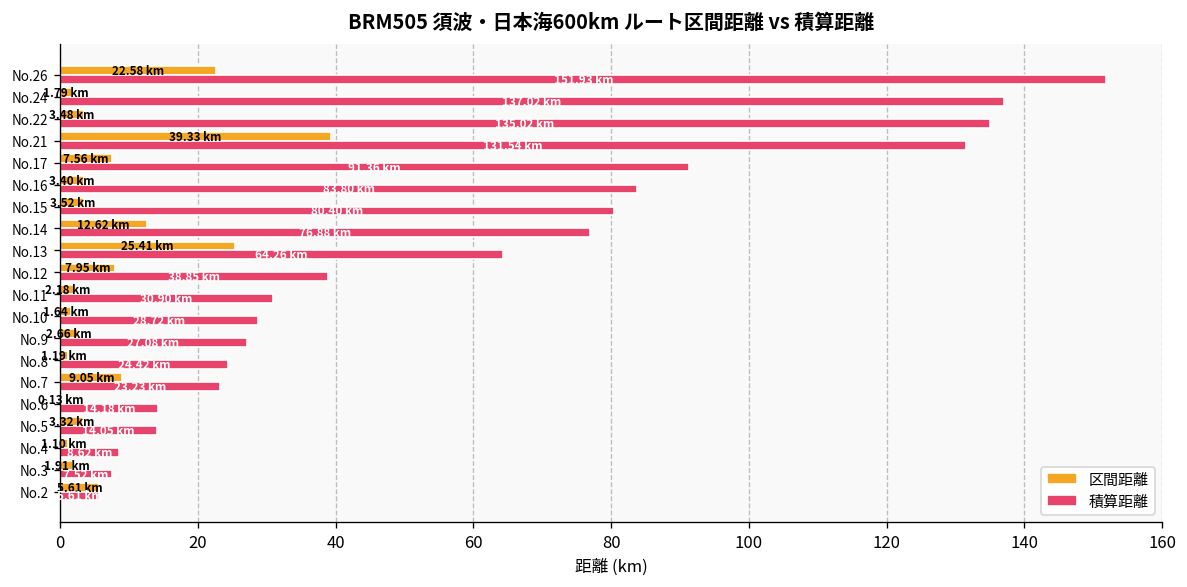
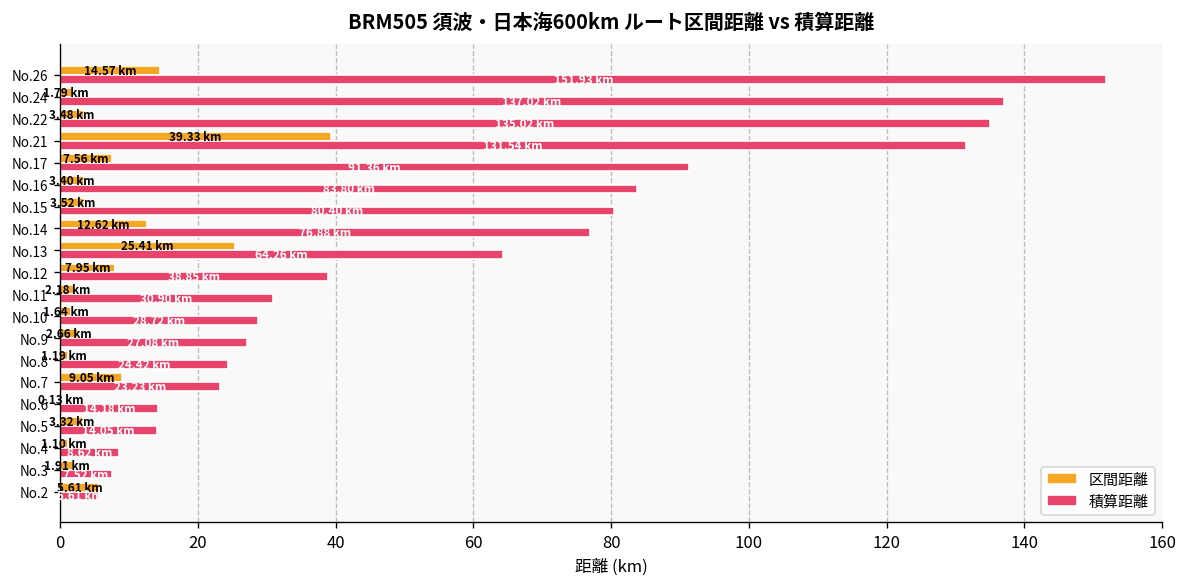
区間距離, No.26: 22.58 -> 14.57
